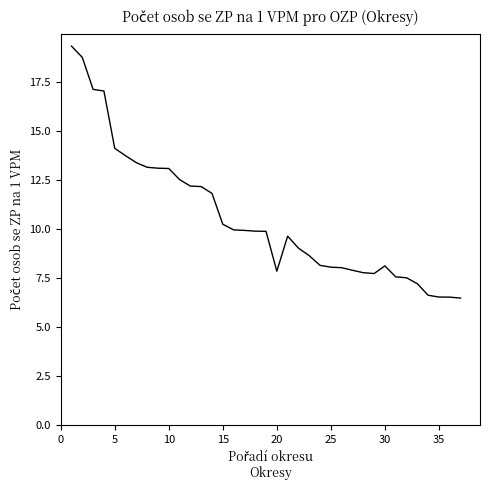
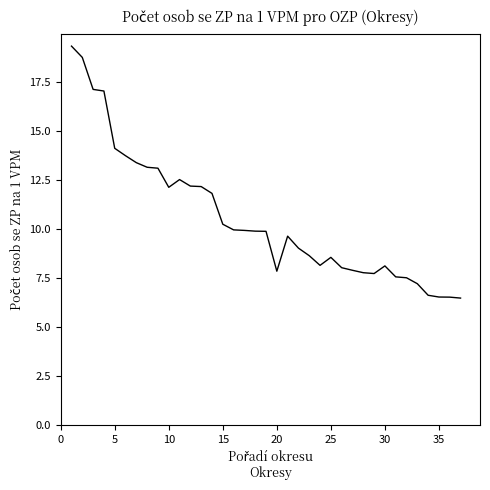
10: 13.1 -> 12.1
25: 8.1 -> 8.6
